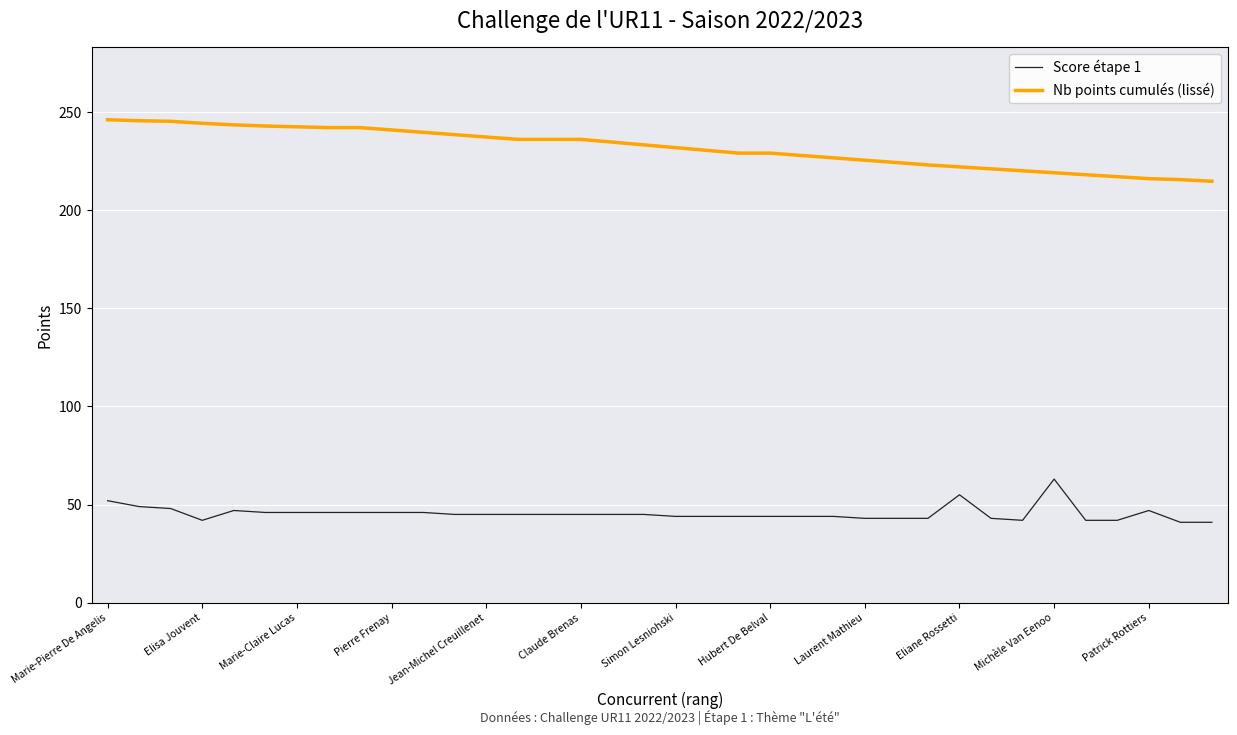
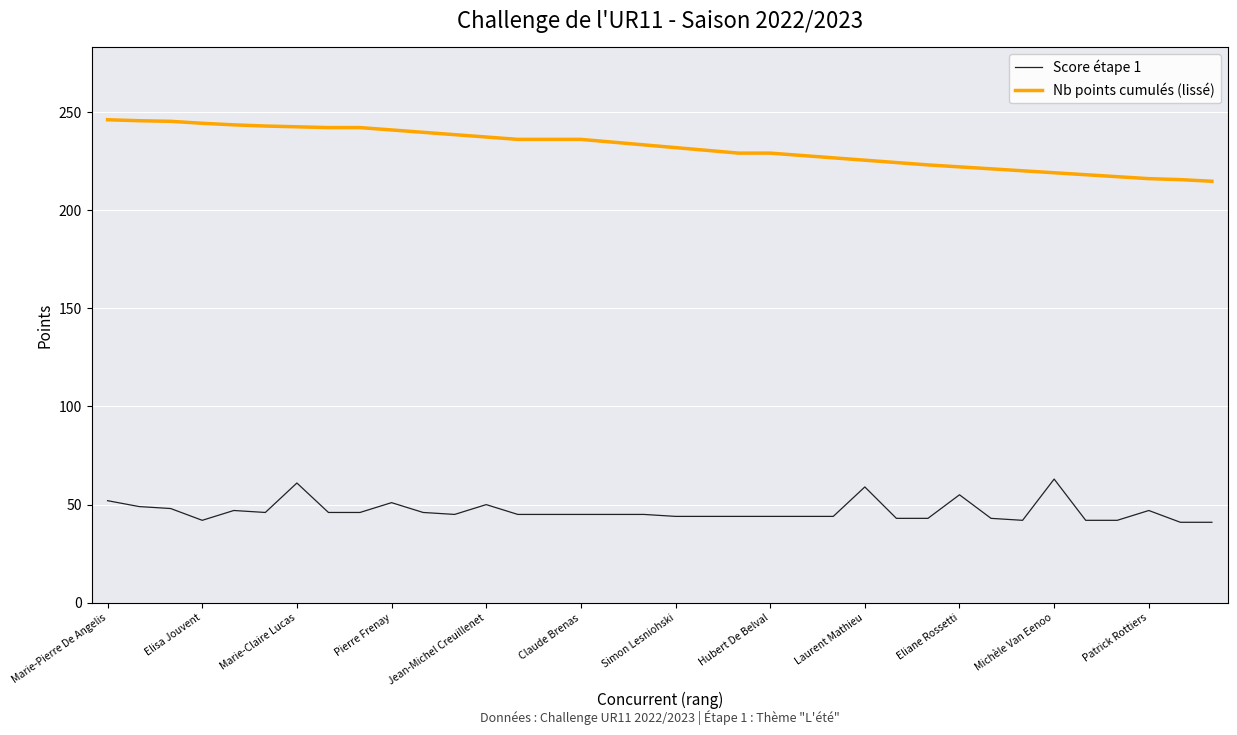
Score étape 1, Marie-Claire Lucas: 46 -> 61
Score étape 1, Pierre Frenay: 46 -> 51
Score étape 1, Jean-Michel Creuillenet: 45 -> 50
Score étape 1, Laurent Mathieu: 43 -> 59
